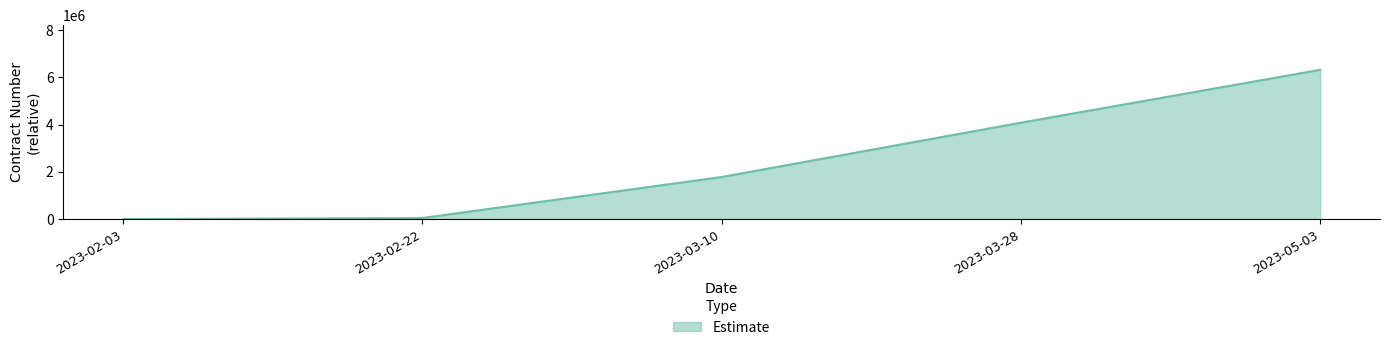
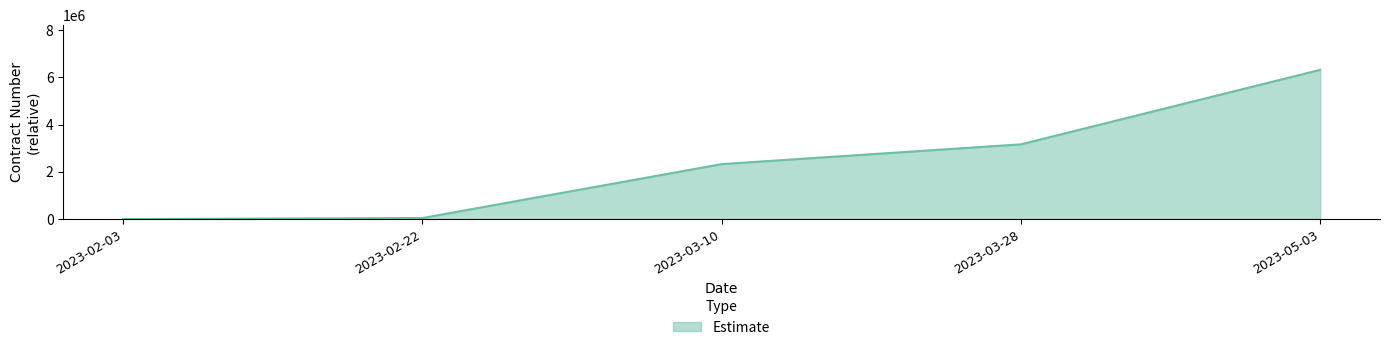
2023-03-10: 1800000 -> 2300000
2023-03-28: 4100000 -> 3200000
